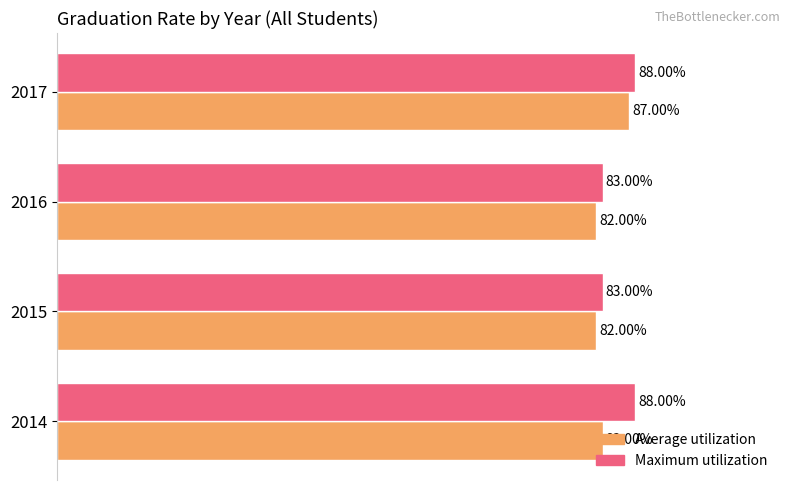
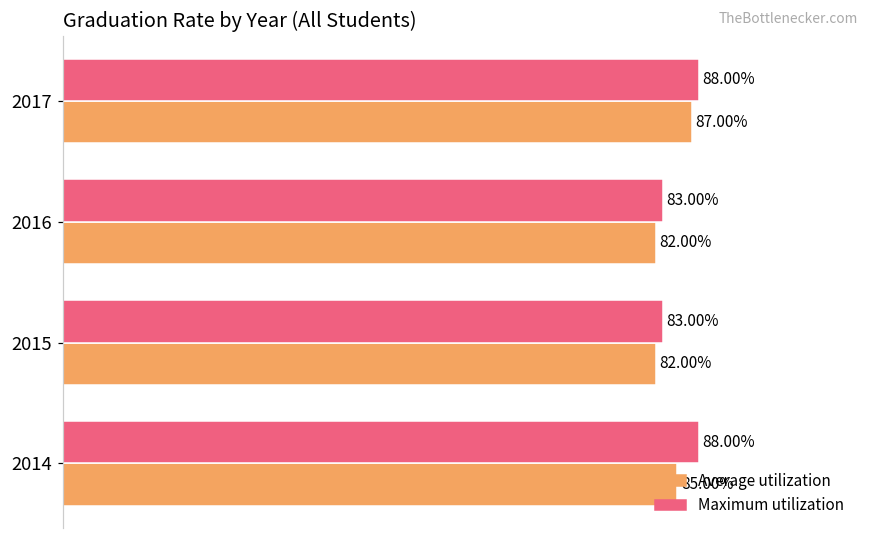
Average utilization, 2014: 83.00% -> 85.00%
